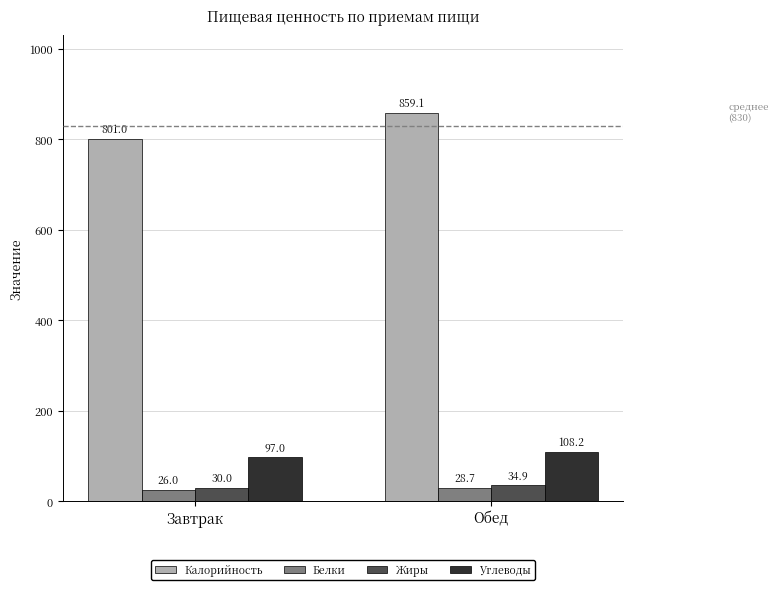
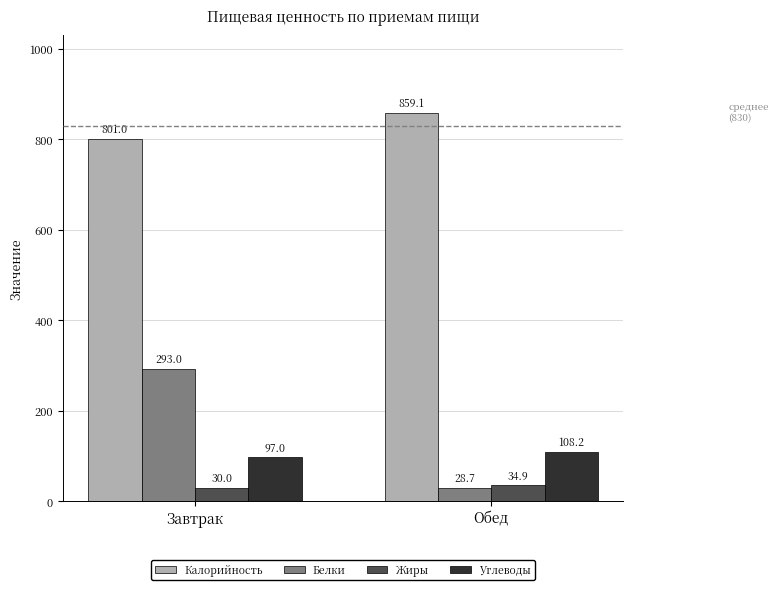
Белки, Завтрак: 26.0 -> 293.0
